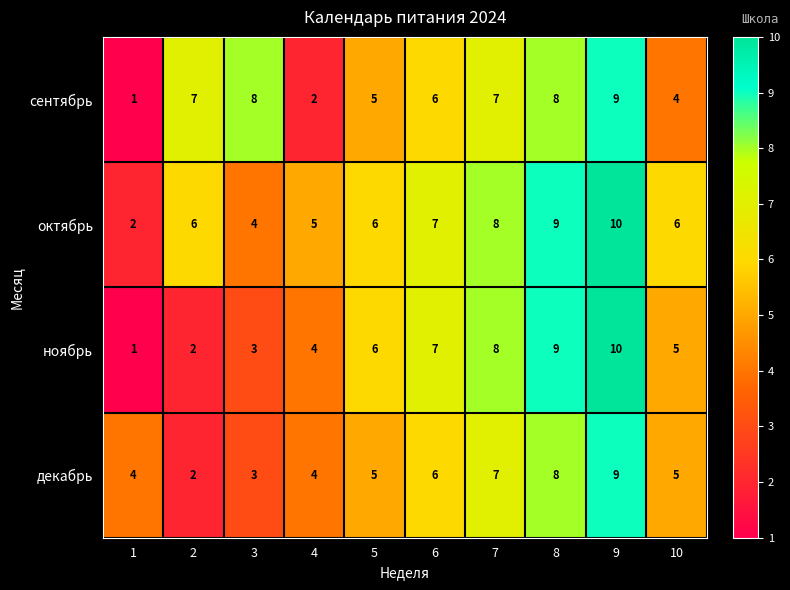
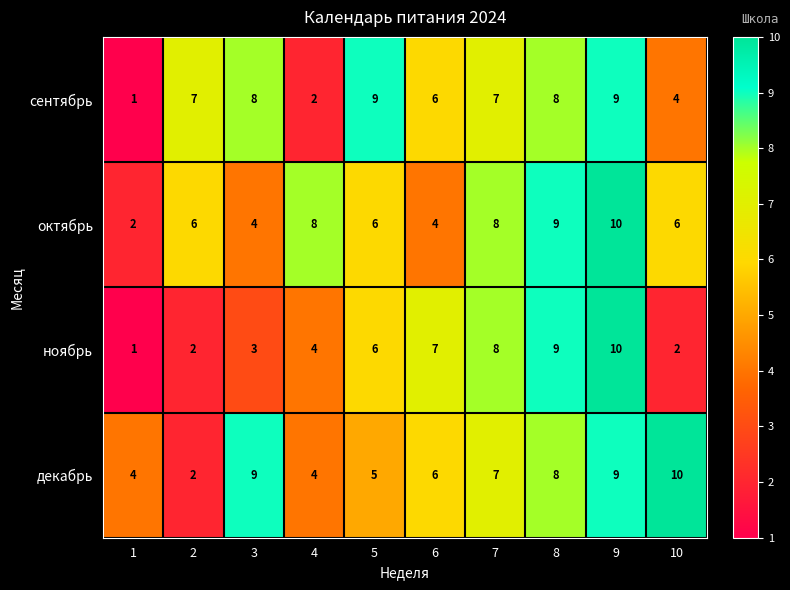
сентябрь, 5: 5 -> 9
октябрь, 4: 5 -> 8
октябрь, 6: 7 -> 4
ноябрь, 10: 5 -> 2
декабрь, 3: 3 -> 9
декабрь, 10: 5 -> 10
